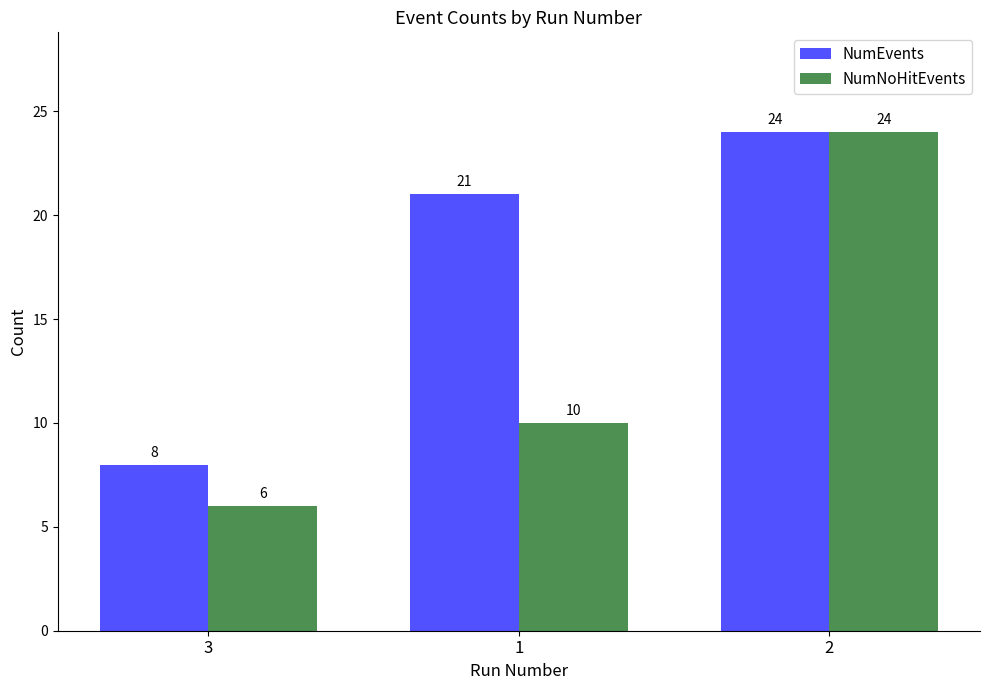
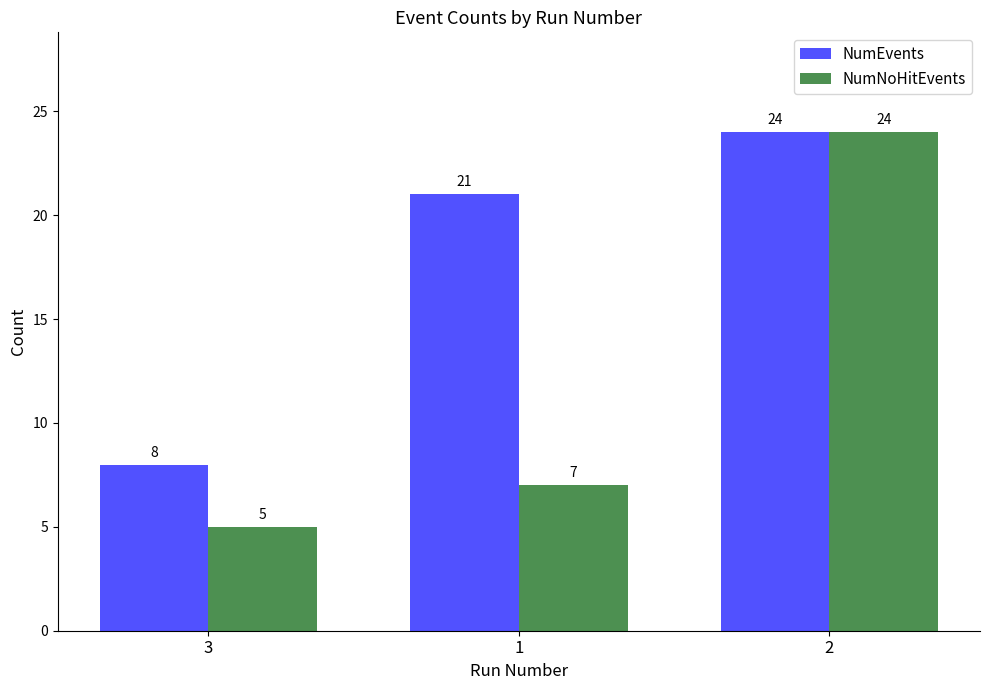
NumNoHitEvents, 3: 6 -> 5
NumNoHitEvents, 1: 10 -> 7
